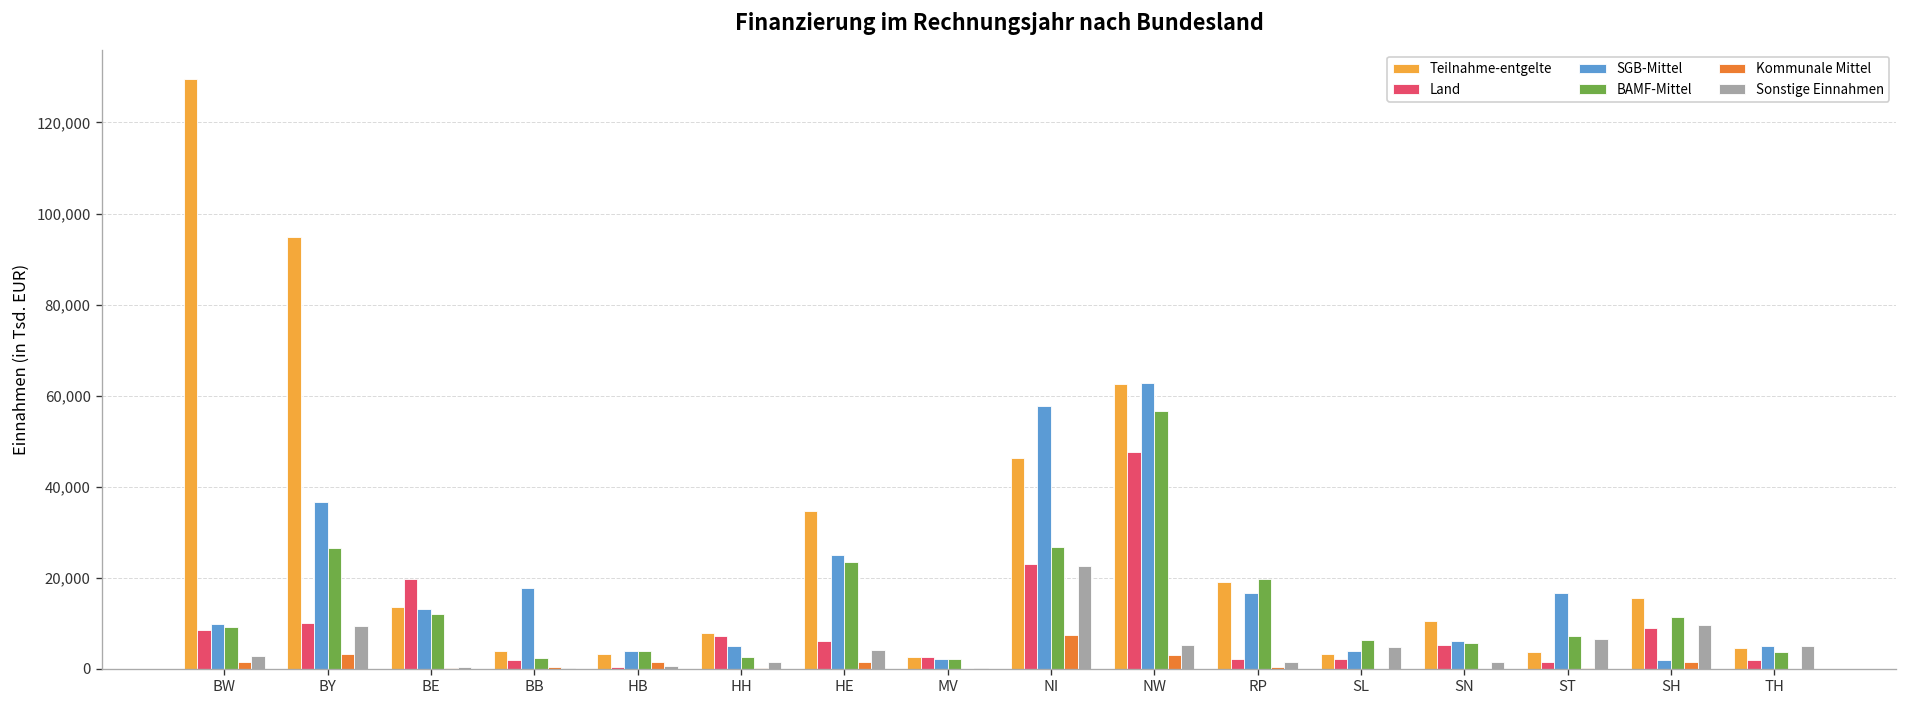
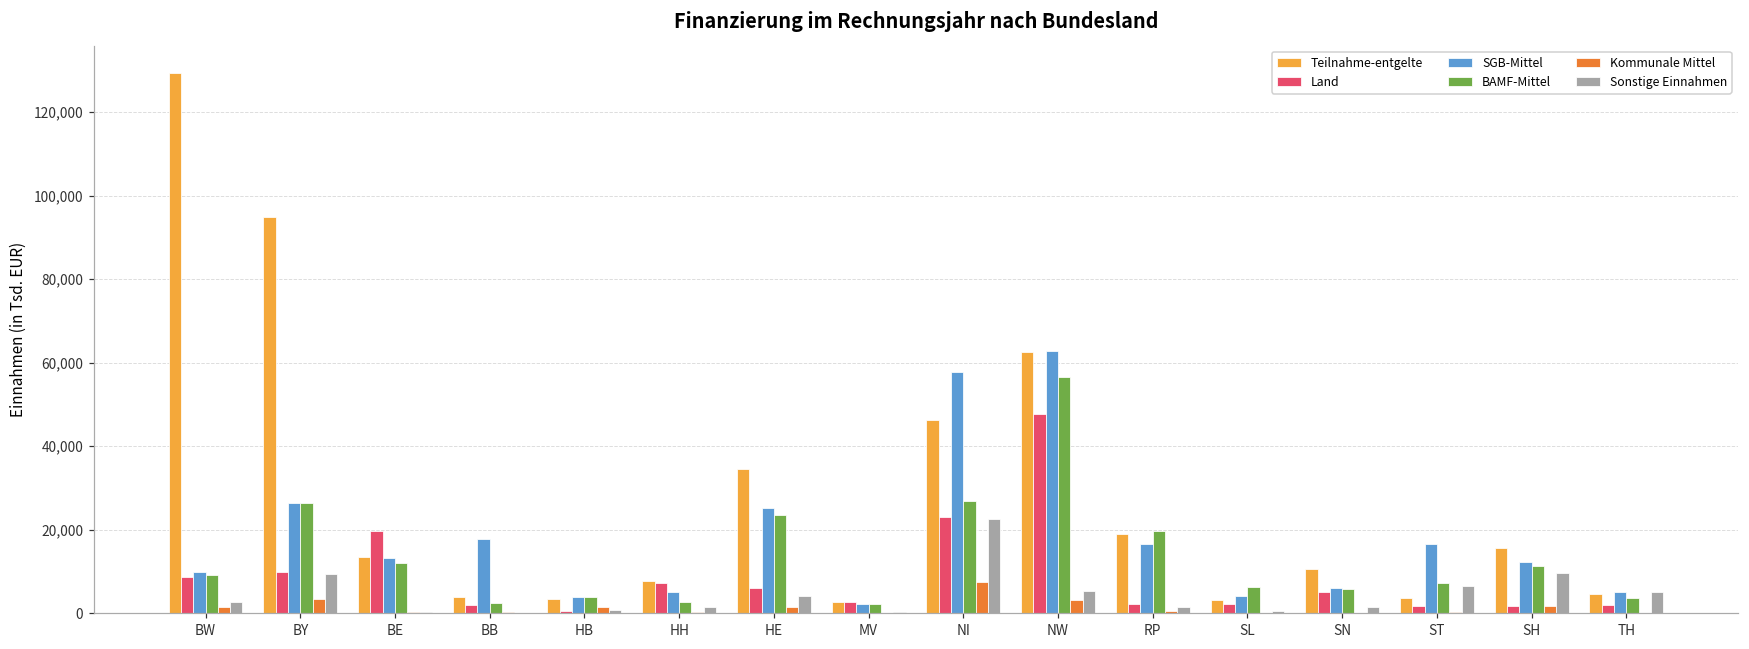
SGB-Mittel, BY: 37,000 -> 26,000
Sonstige Einnahmen, SL: 5,000 -> 0
Land, SH: 9,000 -> 2,000
SGB-Mittel, SH: 2,000 -> 12,000
